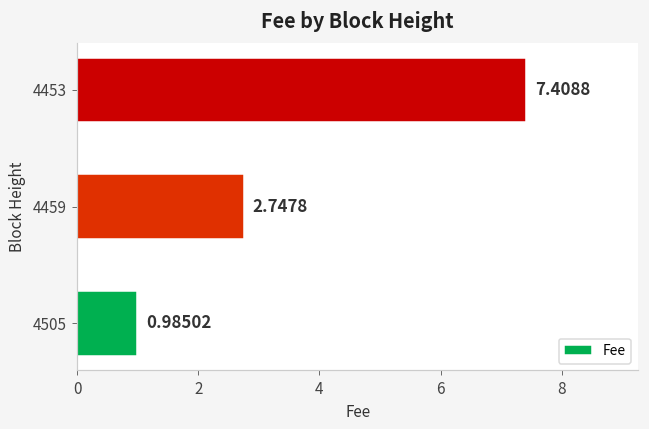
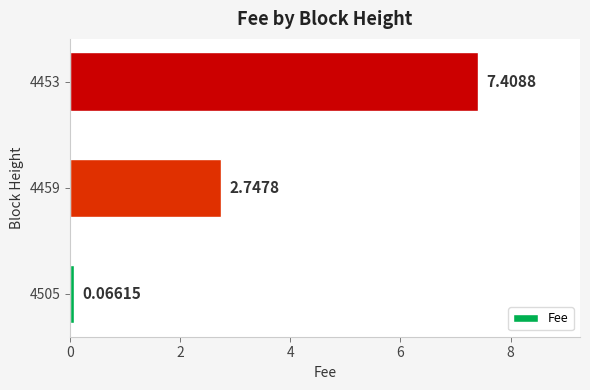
4505: 0.98502 -> 0.06615
